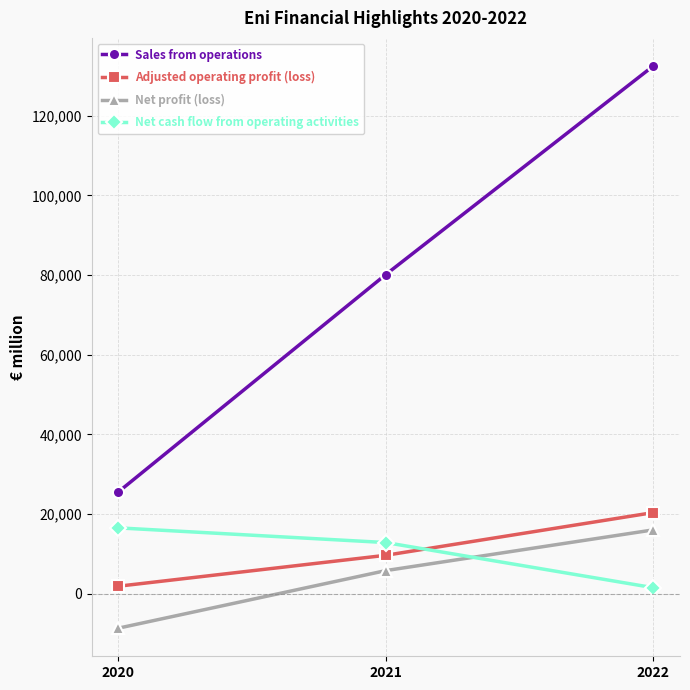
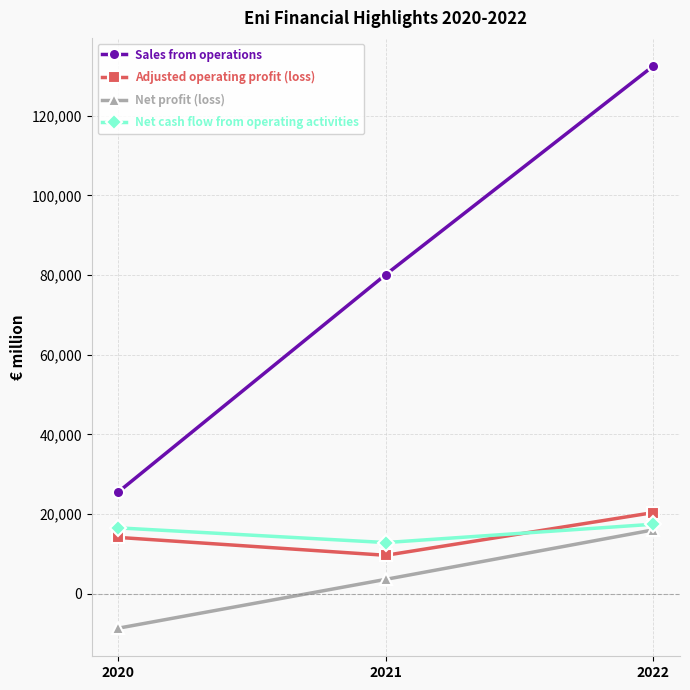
Adjusted operating profit (loss), 2020: 2,000 -> 14,000
Net profit (loss), 2021: 6,000 -> 4,000
Net cash flow from operating activities, 2022: 2,000 -> 17,000
